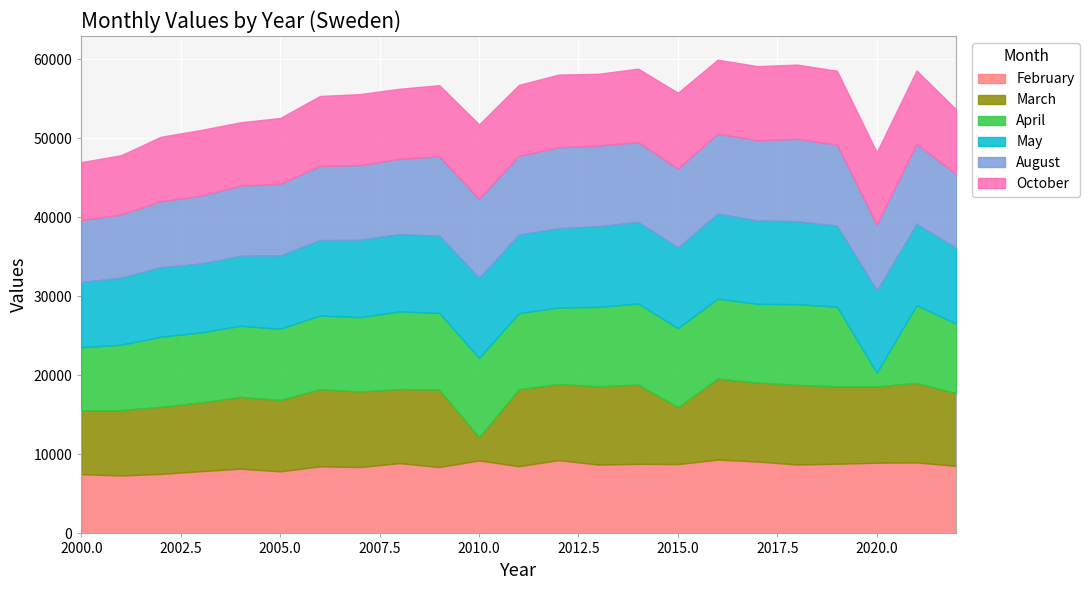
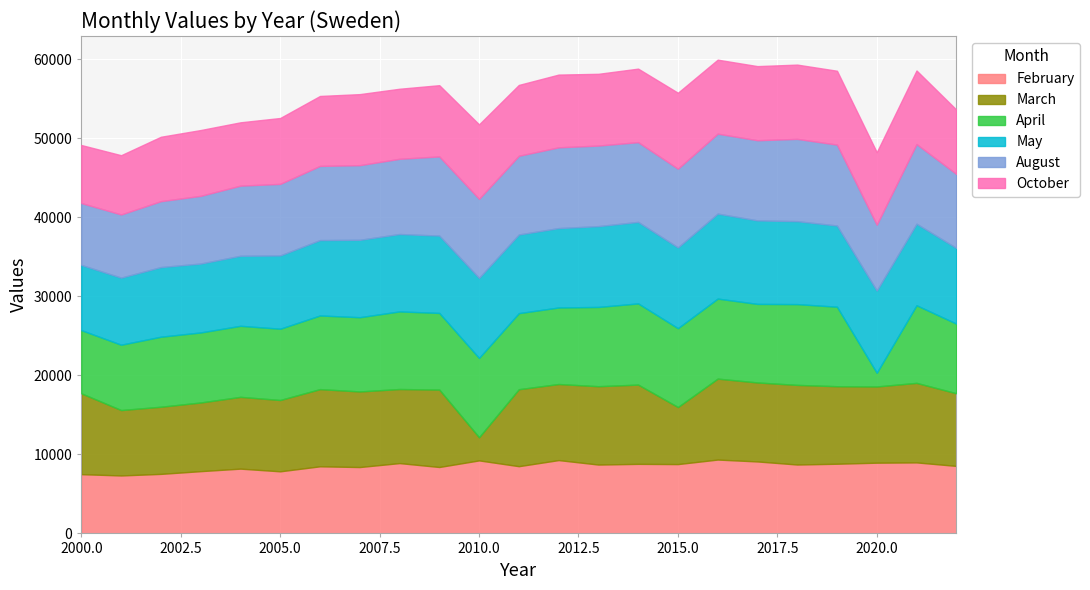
March, 2000.0: 8000 -> 10000
